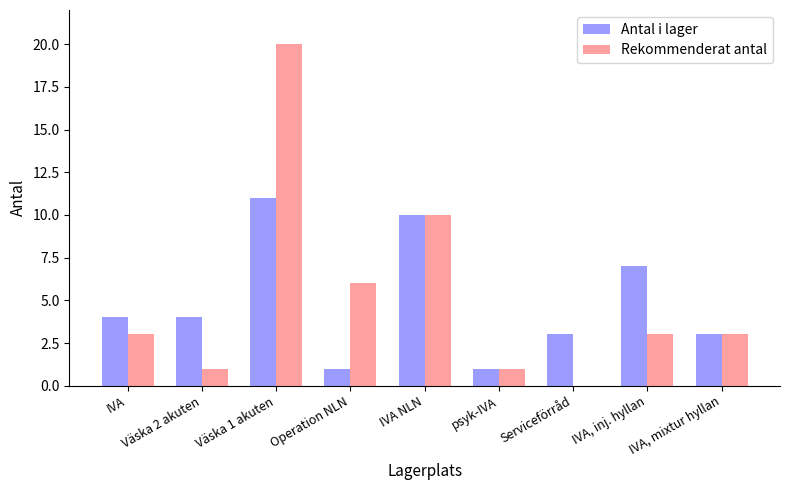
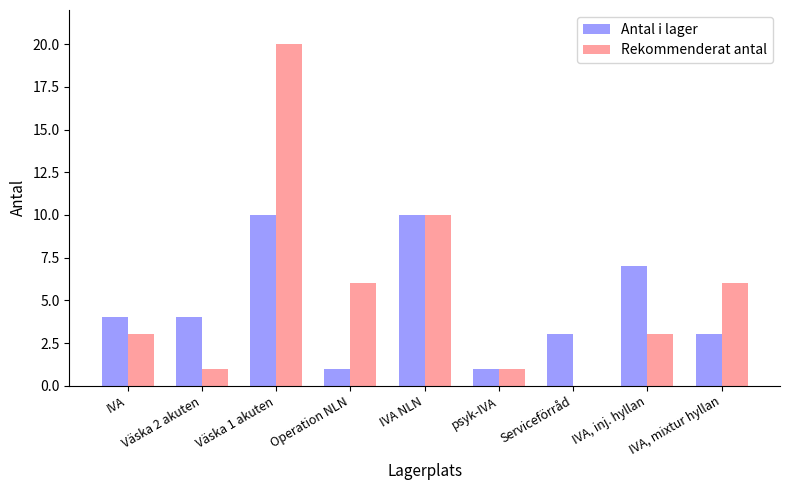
Antal i lager, Väska 1 akuten: 11 -> 10
Rekommenderat antal, IVA, mixtur hyllan: 3 -> 6
